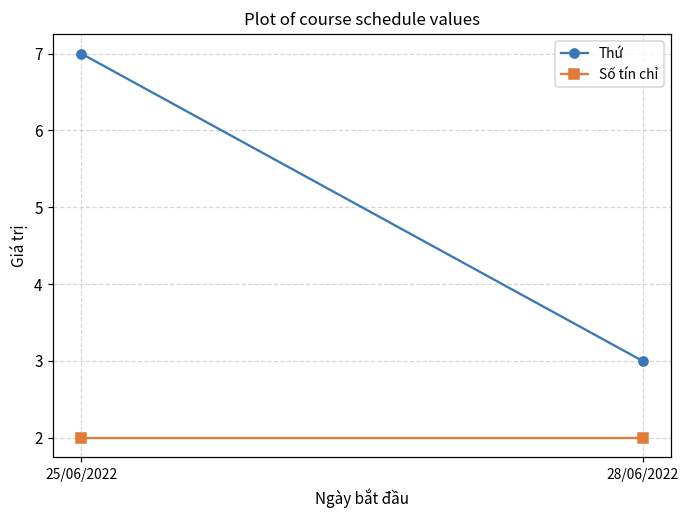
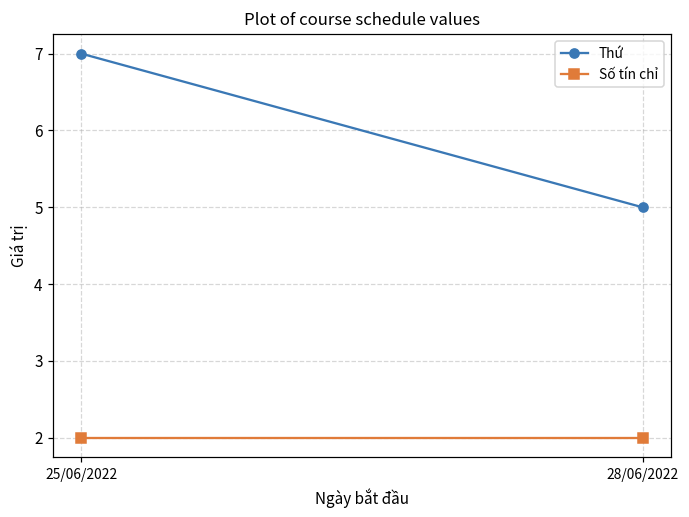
Thứ, 28/06/2022: 3 -> 5
